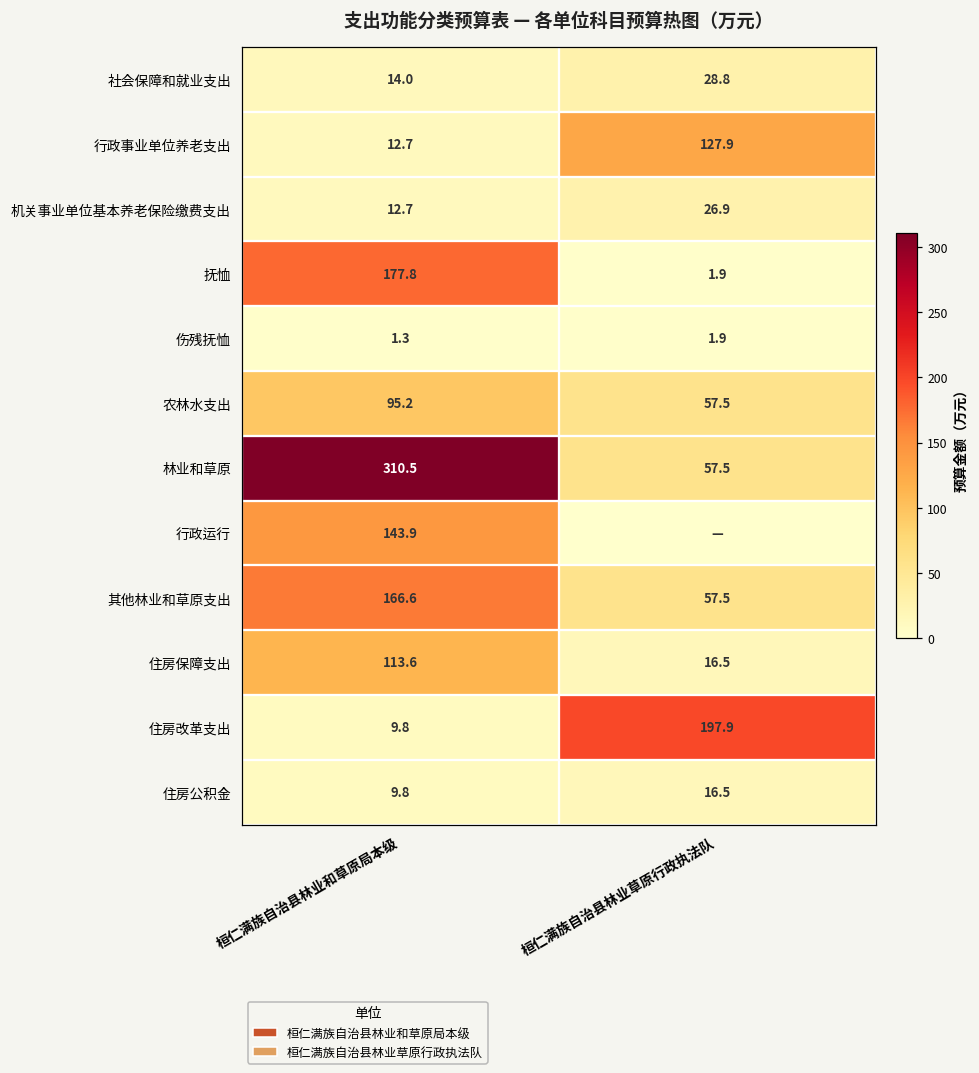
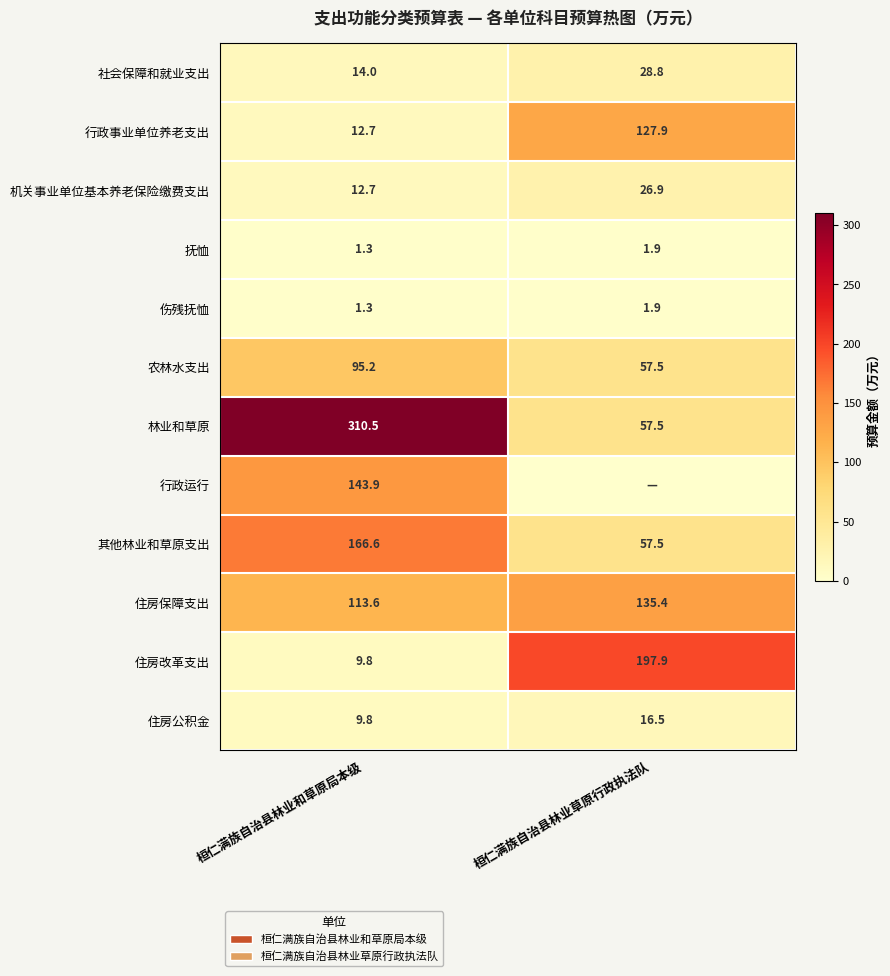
抚恤, 桓仁满族自治县林业和草原局本级: 177.8 -> 1.3
住房保障支出, 桓仁满族自治县林业草原行政执法队: 16.5 -> 135.4
